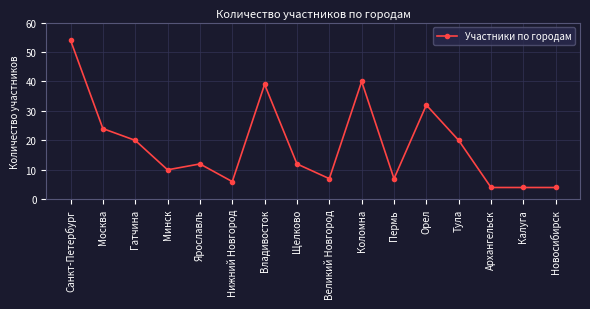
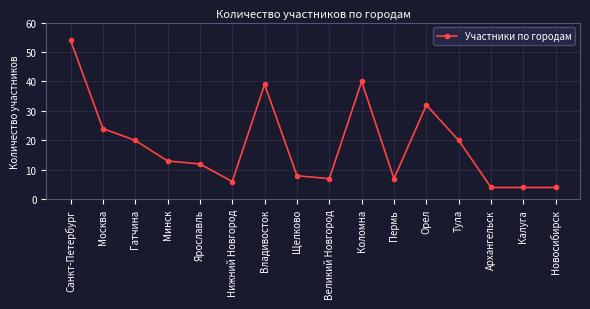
Минск: 10 -> 13
Щелково: 12 -> 8
